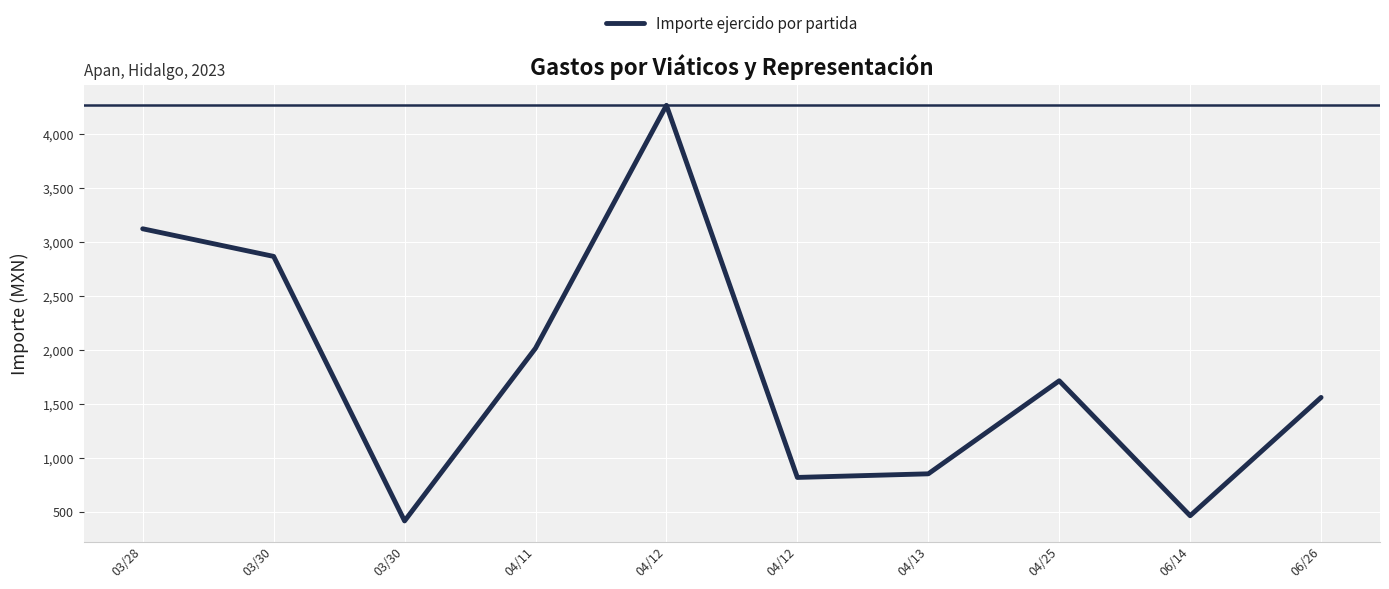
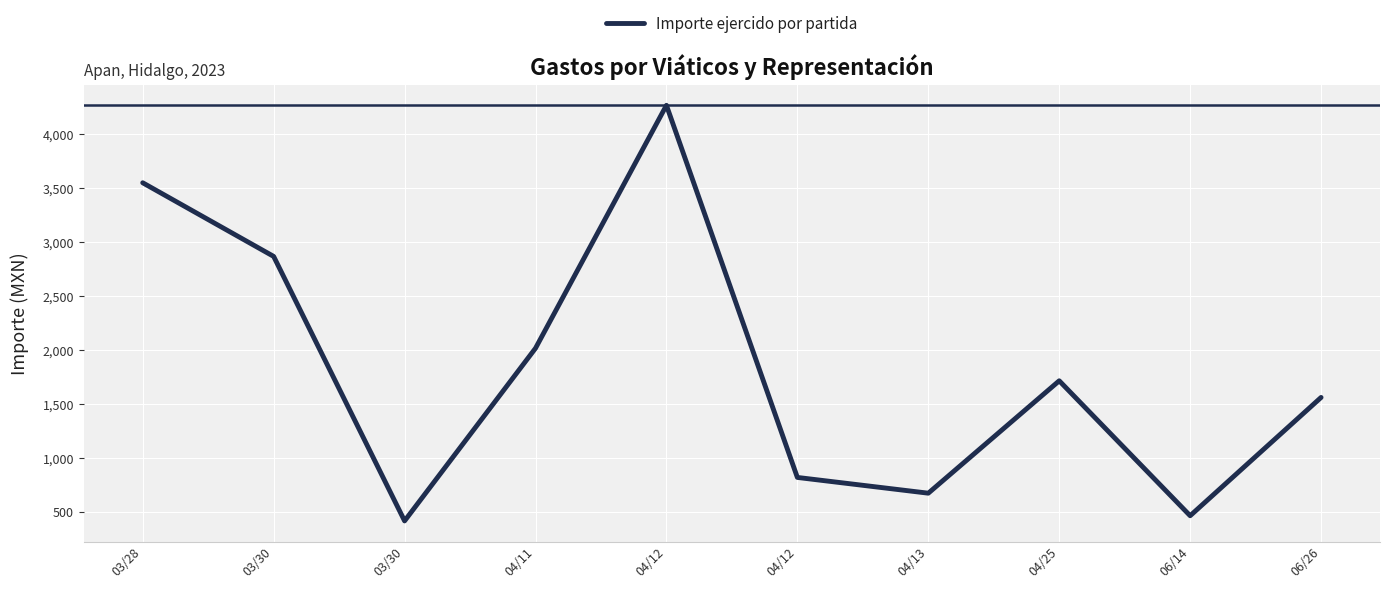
03/28: 3,120 -> 3,550
04/13: 860 -> 680
